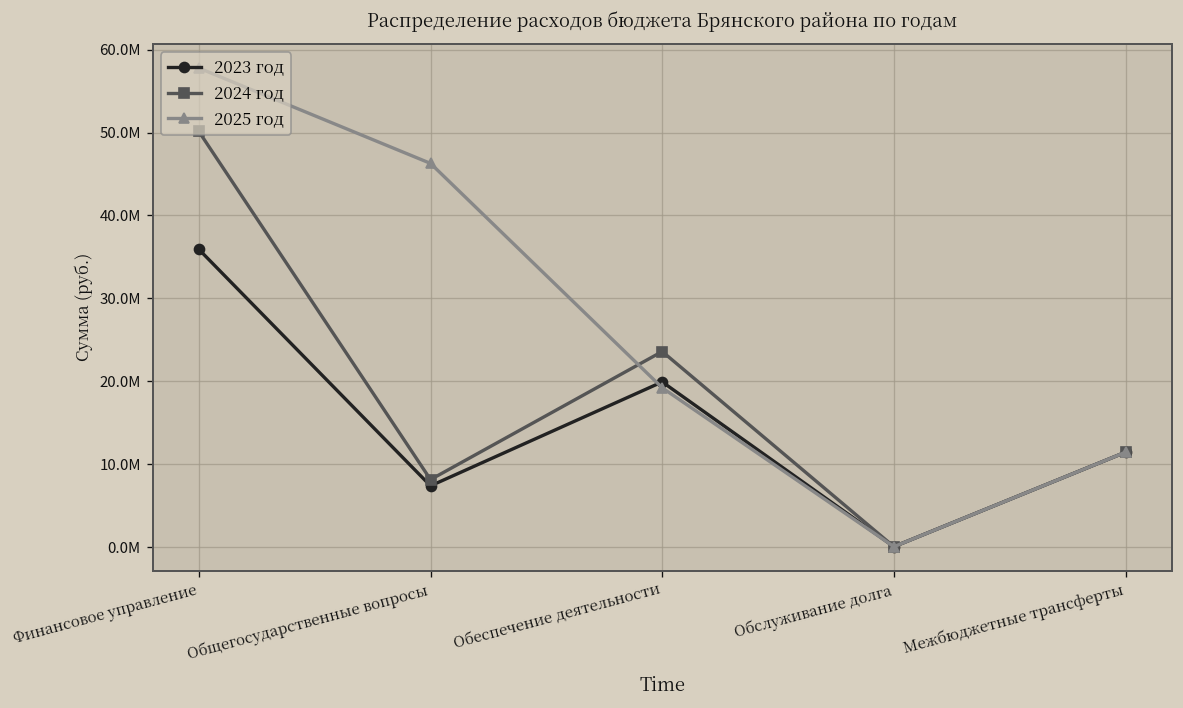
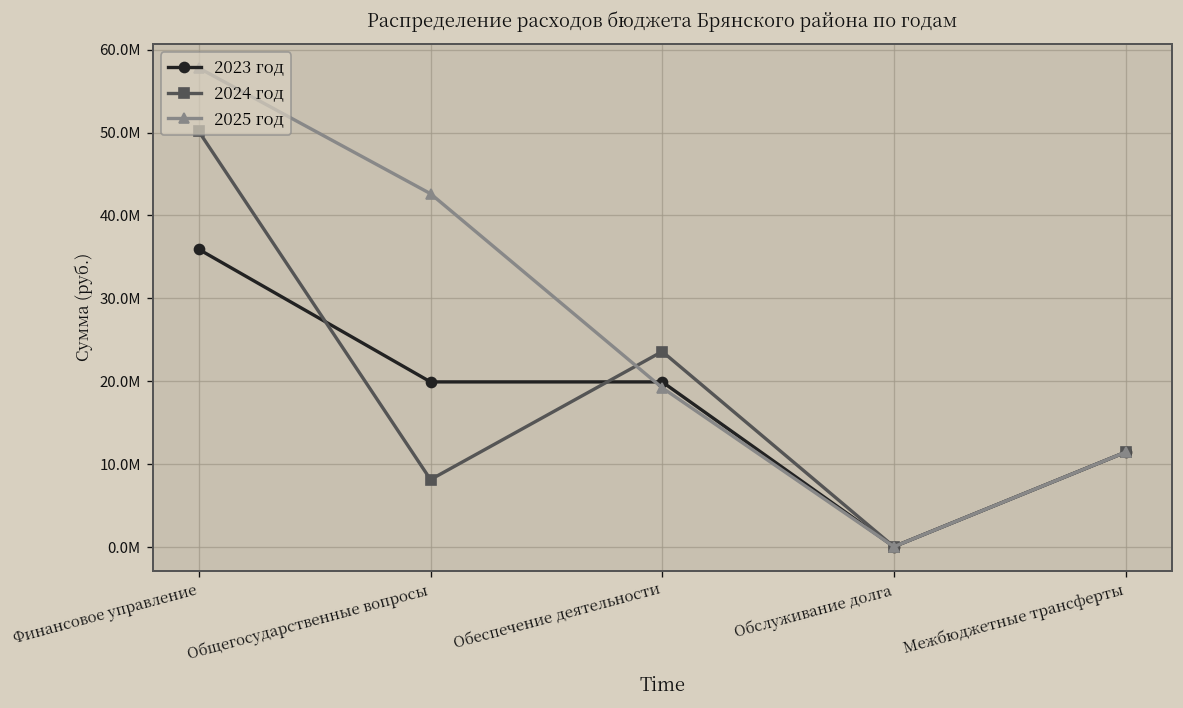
2023 год, Общегосударственные вопросы: 7000000 -> 20000000
2025 год, Общегосударственные вопросы: 46000000 -> 43000000
